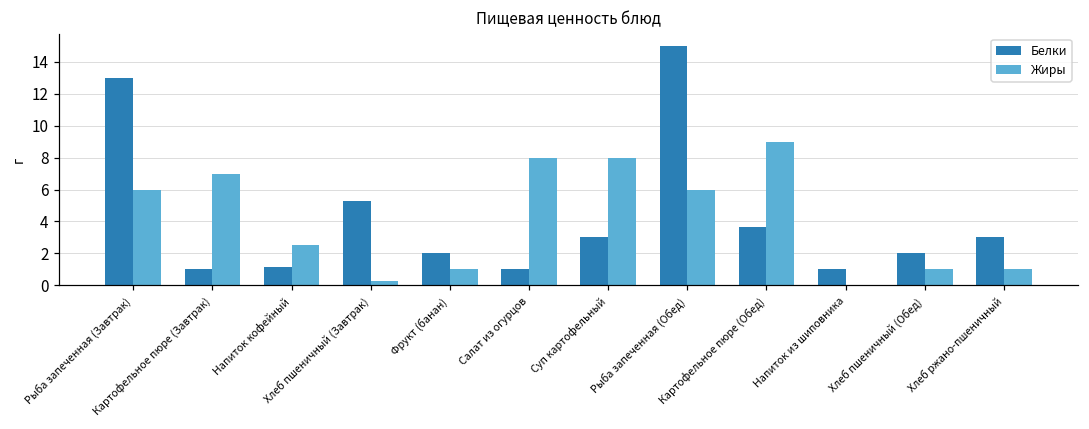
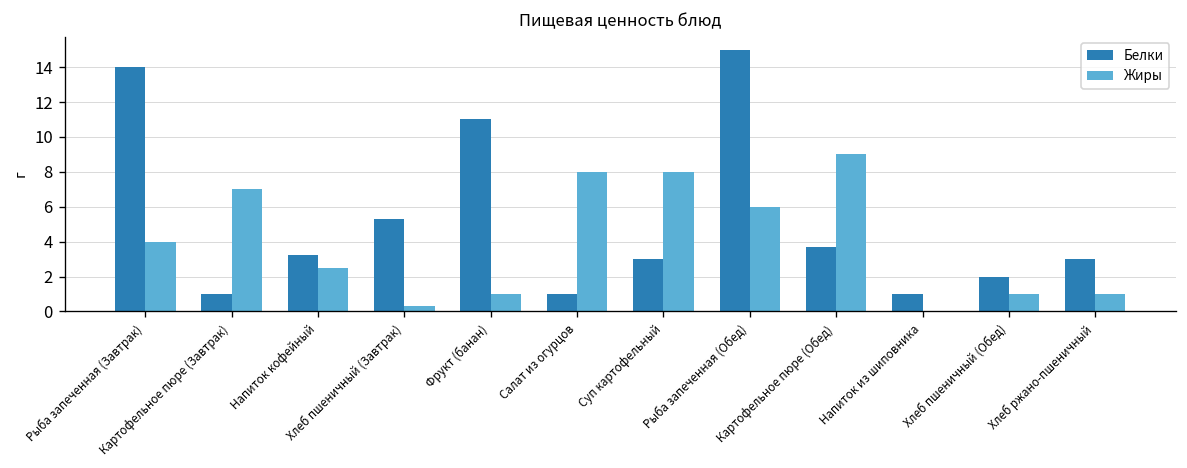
Белки, Рыба запеченная (Завтрак): 13 -> 14
Жиры, Рыба запеченная (Завтрак): 6 -> 4
Белки, Напиток кофейный: 1.1 -> 3.2
Белки, Фрукт (банан): 2 -> 11
